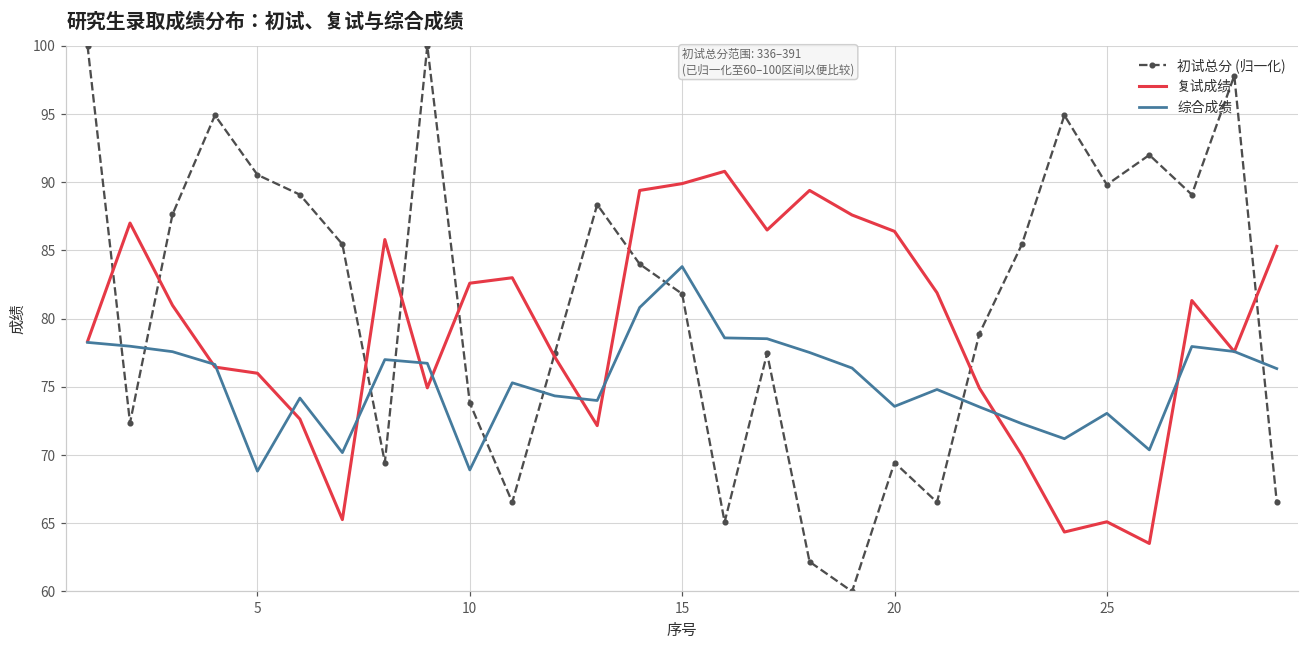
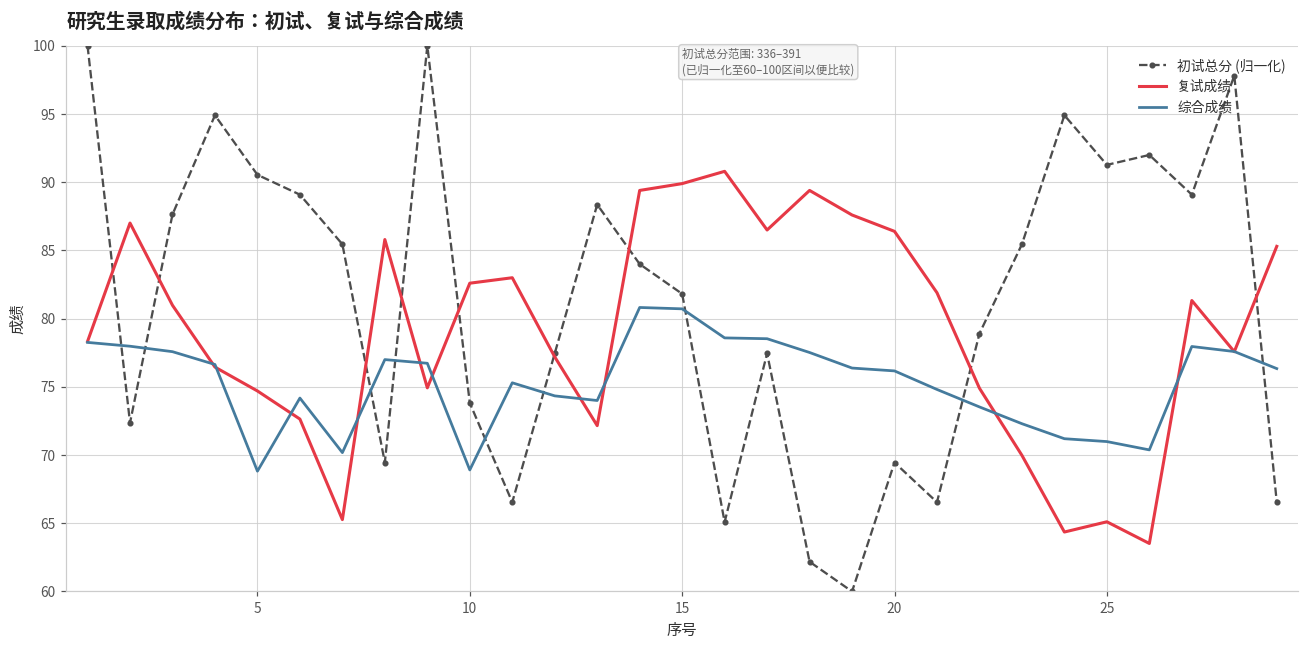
复试成绩, 5: 76.0 -> 74.7
综合成绩, 15: 83.8 -> 80.7
综合成绩, 20: 73.6 -> 76.2
初试总分 (归一化), 25: 89.8 -> 91.3
综合成绩, 25: 73.1 -> 71.0
